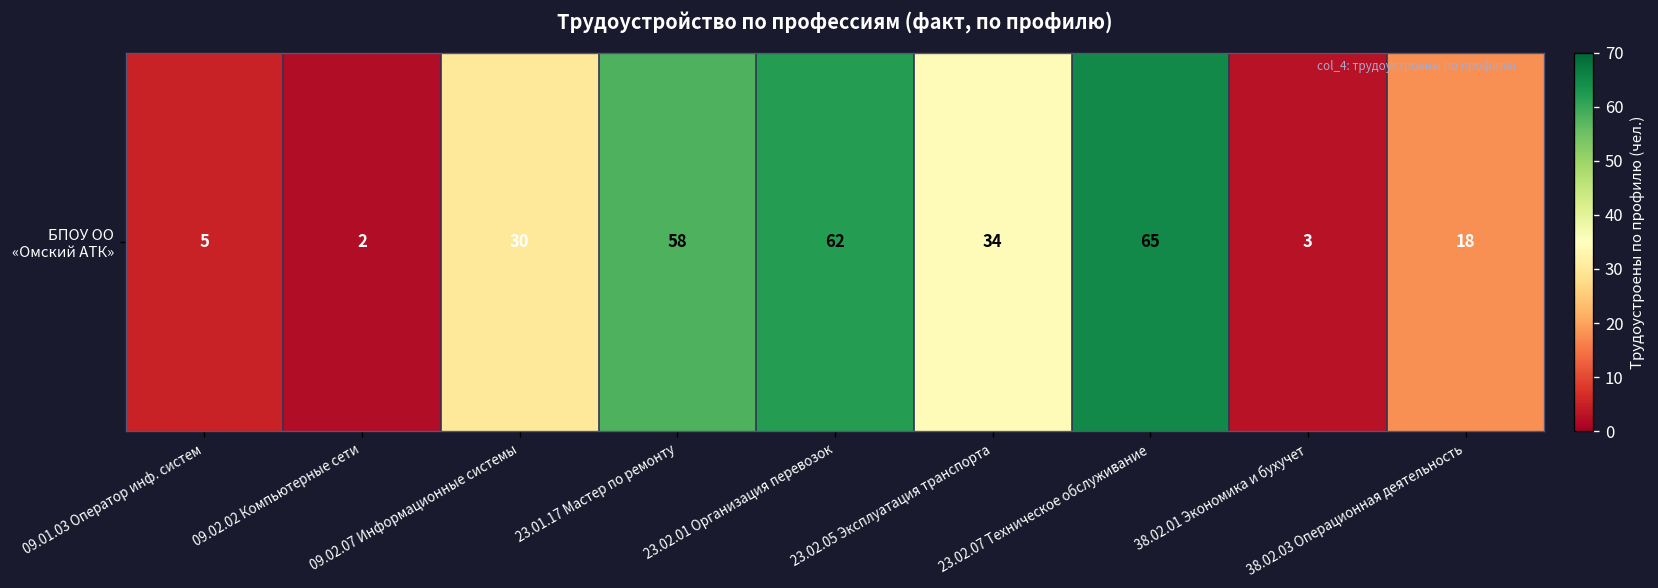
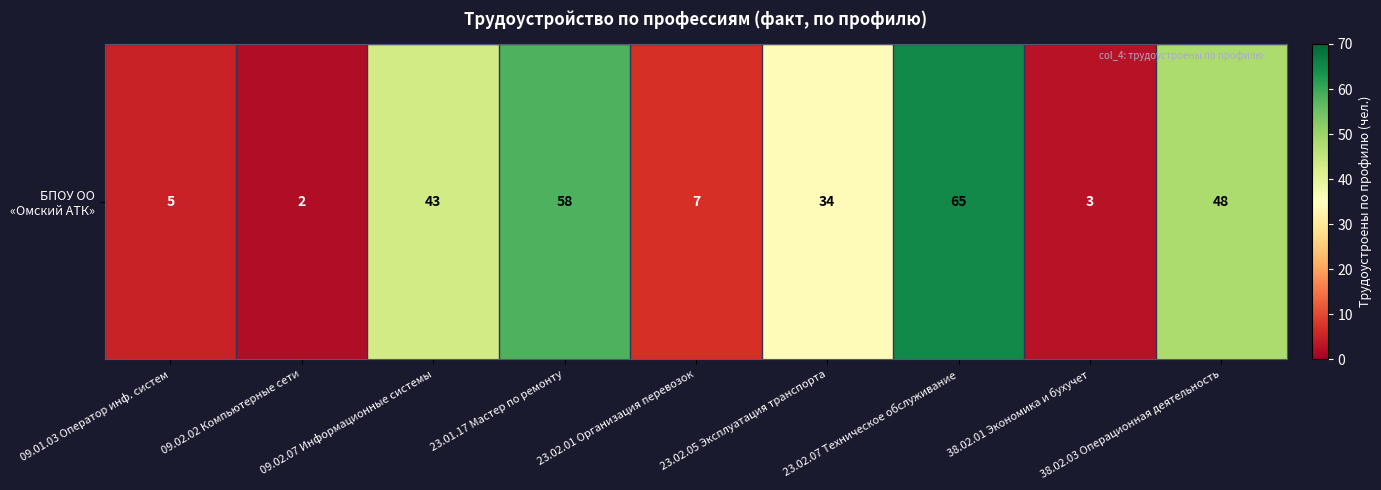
БПОУ ОО «Омский АТК», 09.02.07 Информационные системы: 30 -> 43
БПОУ ОО «Омский АТК», 23.02.01 Организация перевозок: 62 -> 7
БПОУ ОО «Омский АТК», 38.02.03 Операционная деятельность: 18 -> 48
